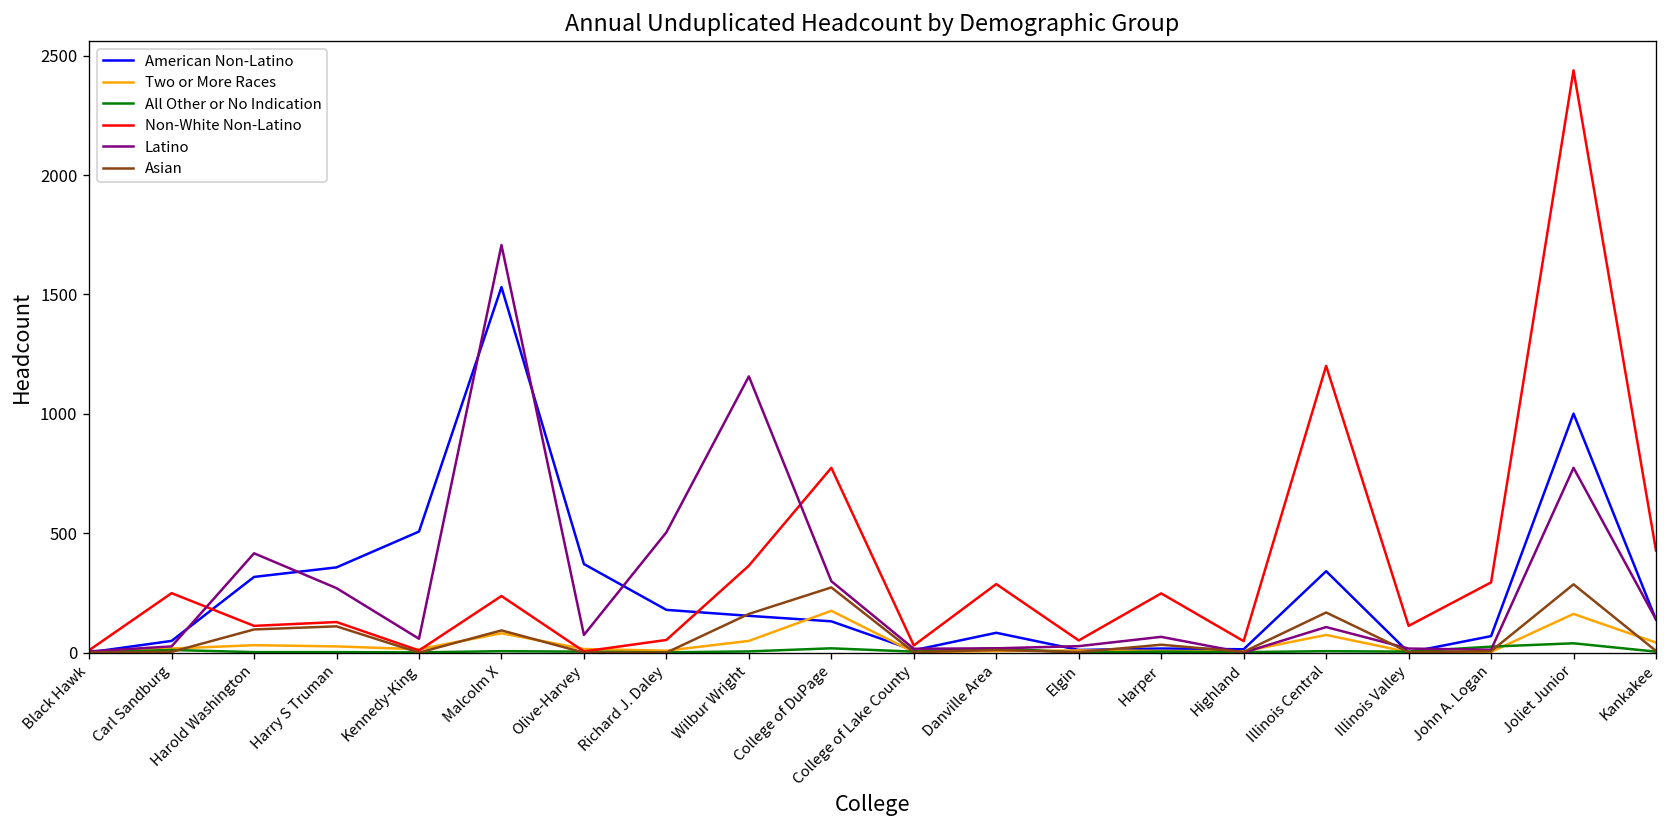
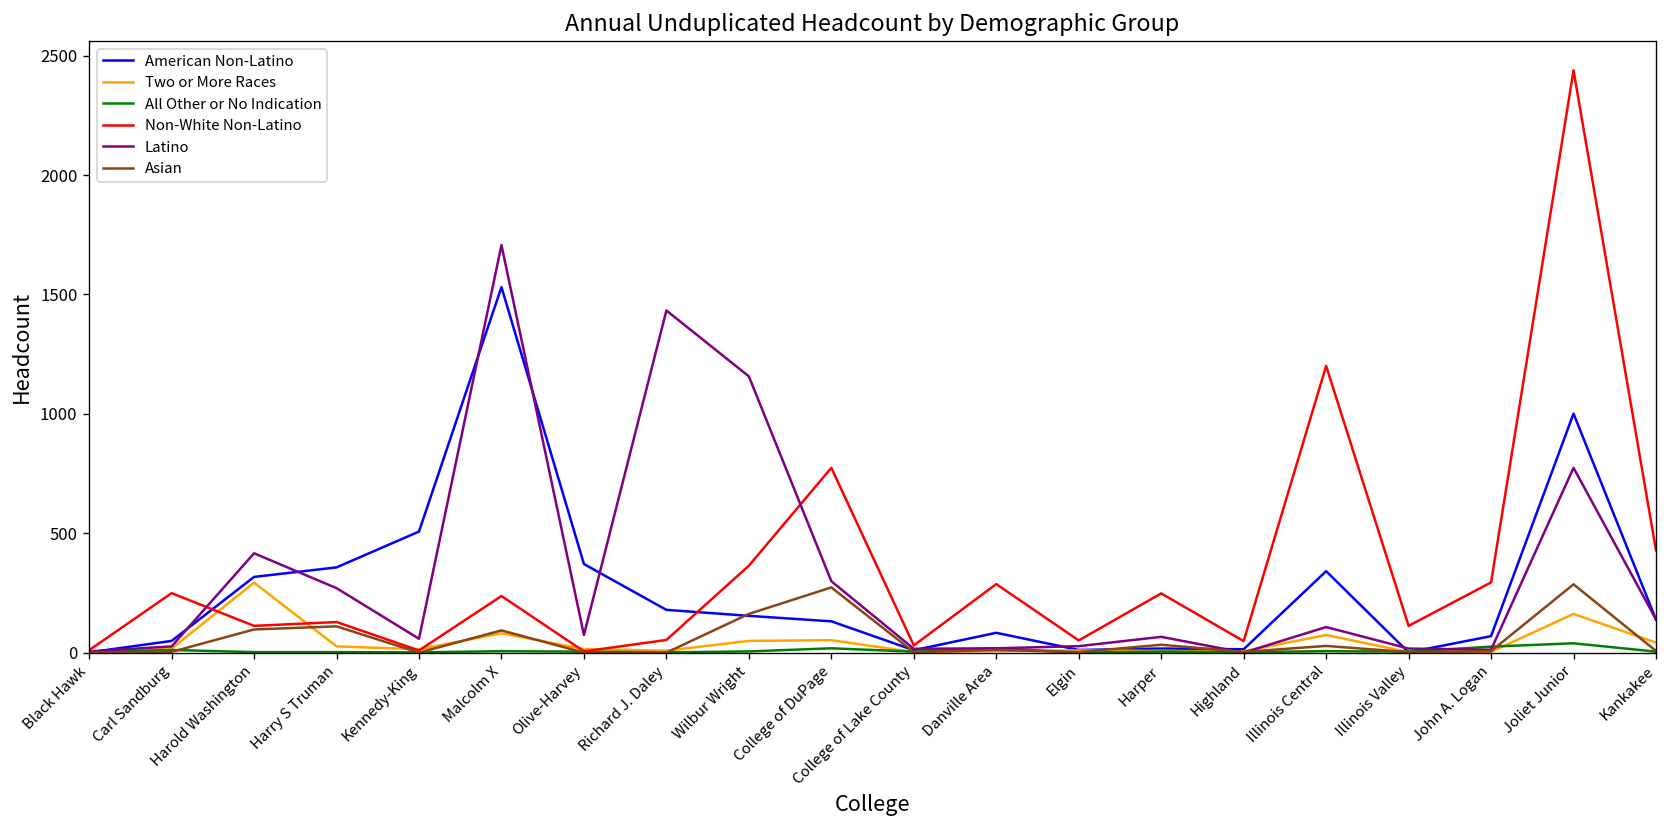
Two or More Races, Harold Washington: 30 -> 290
Latino, Richard J. Daley: 500 -> 1430
Two or More Races, College of DuPage: 180 -> 50
Asian, Illinois Central: 170 -> 30
